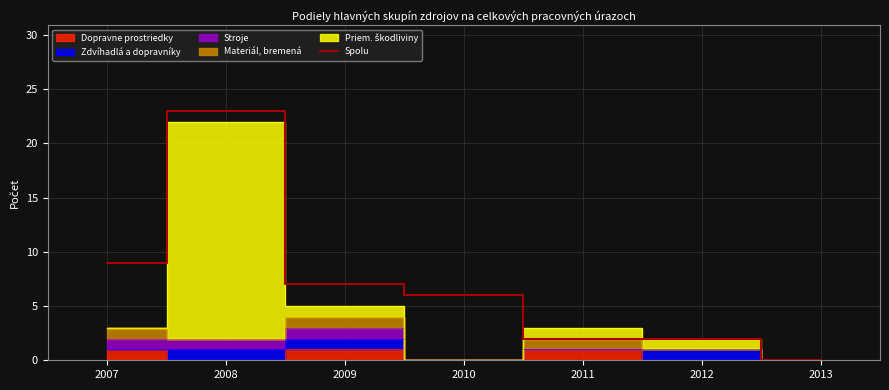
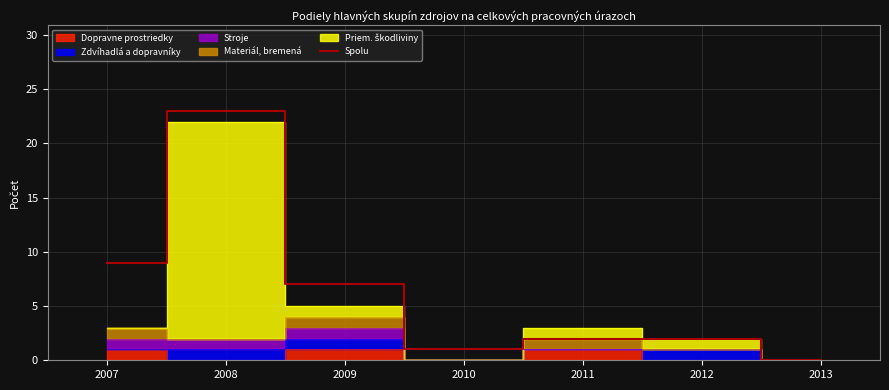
Spolu, 2010: 6 -> 1
